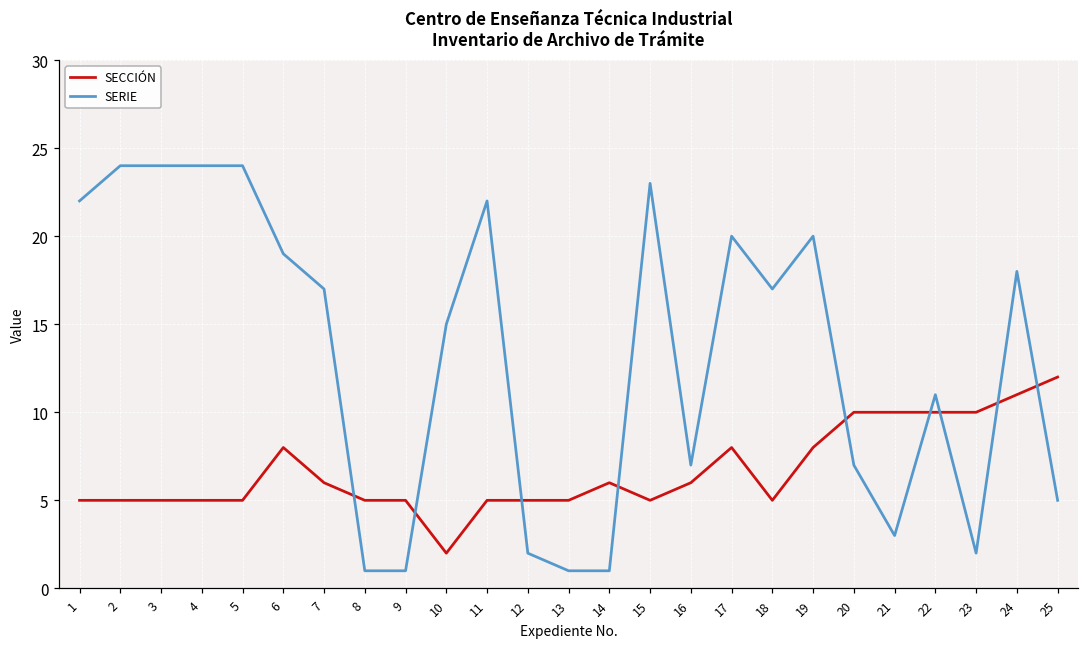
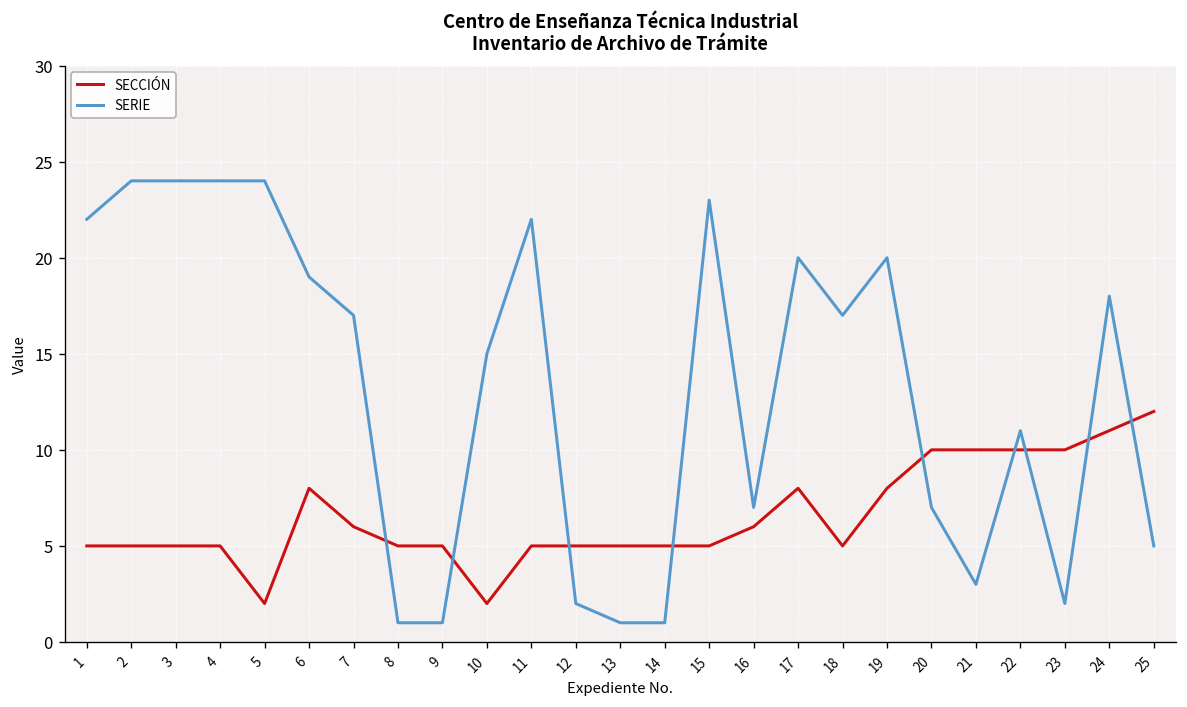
SECCIÓN, 5: 5 -> 2
SECCIÓN, 14: 6 -> 5
